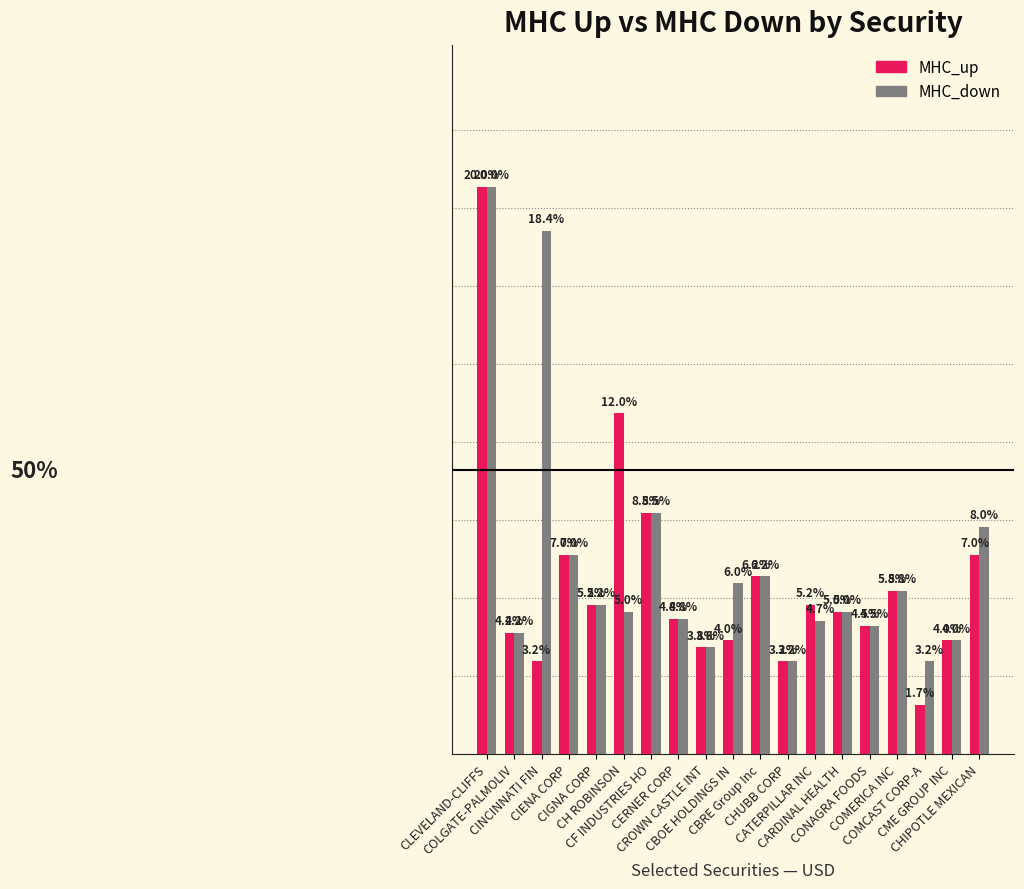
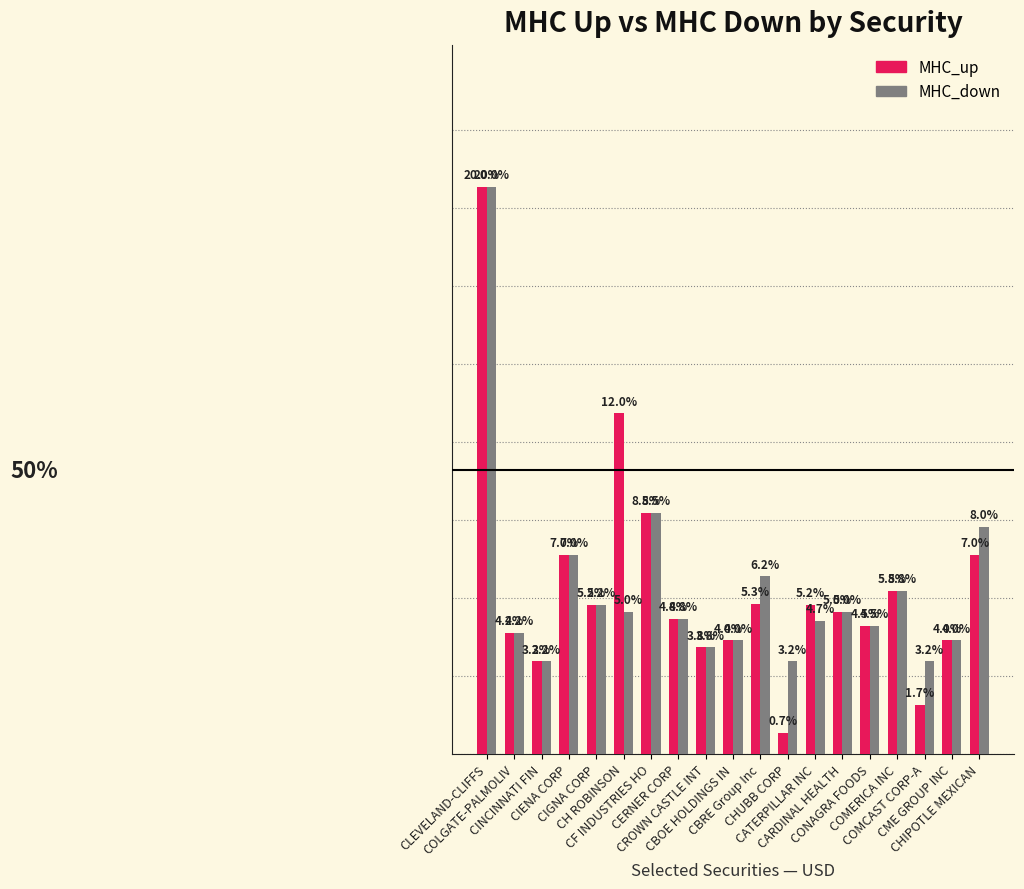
MHC_down, CINCINNATI FIN: 18.4% -> 3.2%
MHC_down, CBOE HOLDINGS IN: 6.0% -> 4.0%
MHC_up, CBRE Group Inc: 6.2% -> 5.3%
MHC_up, CHUBB CORP: 3.2% -> 0.7%
